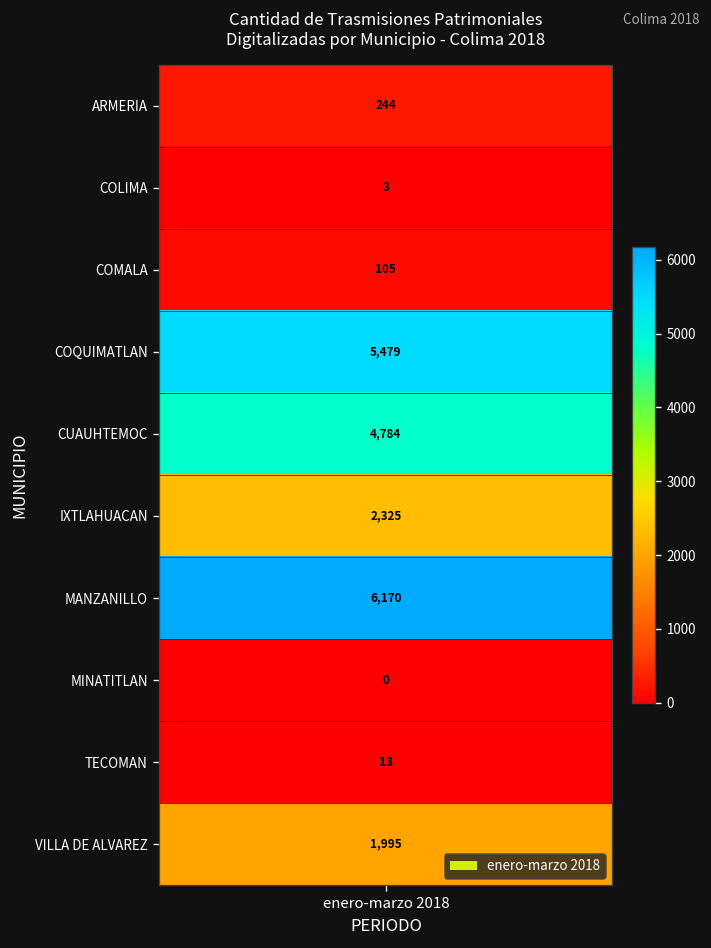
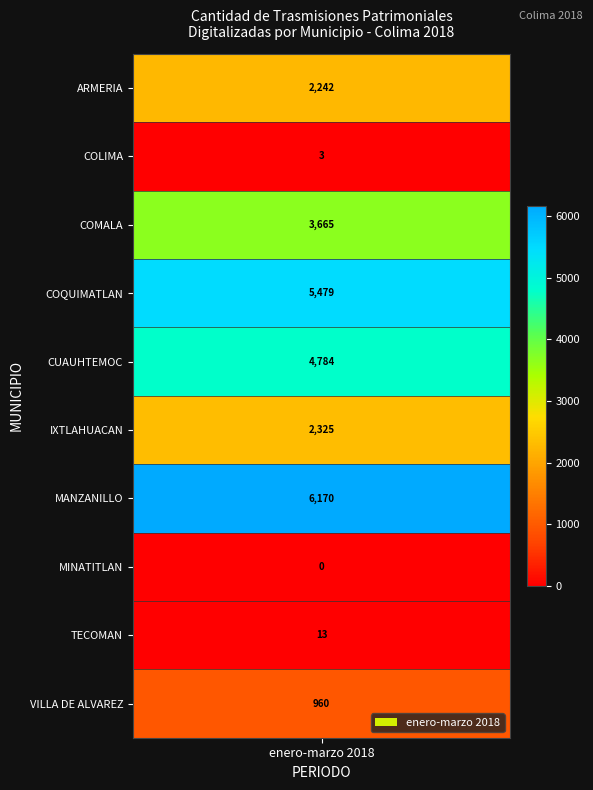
ARMERIA, enero-marzo 2018: 244 -> 2,242
COMALA, enero-marzo 2018: 105 -> 3,665
VILLA DE ALVAREZ, enero-marzo 2018: 1,995 -> 960
